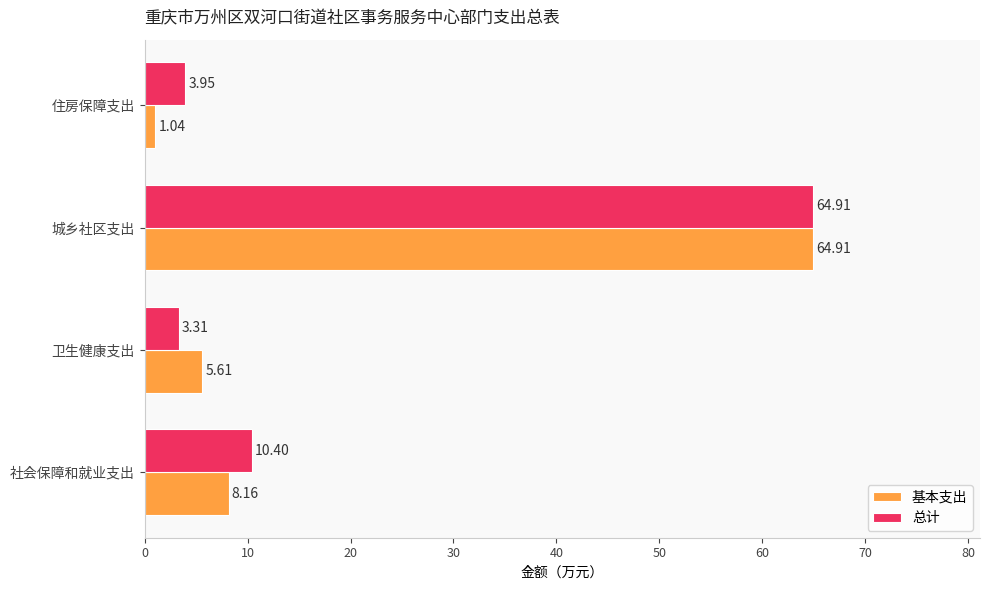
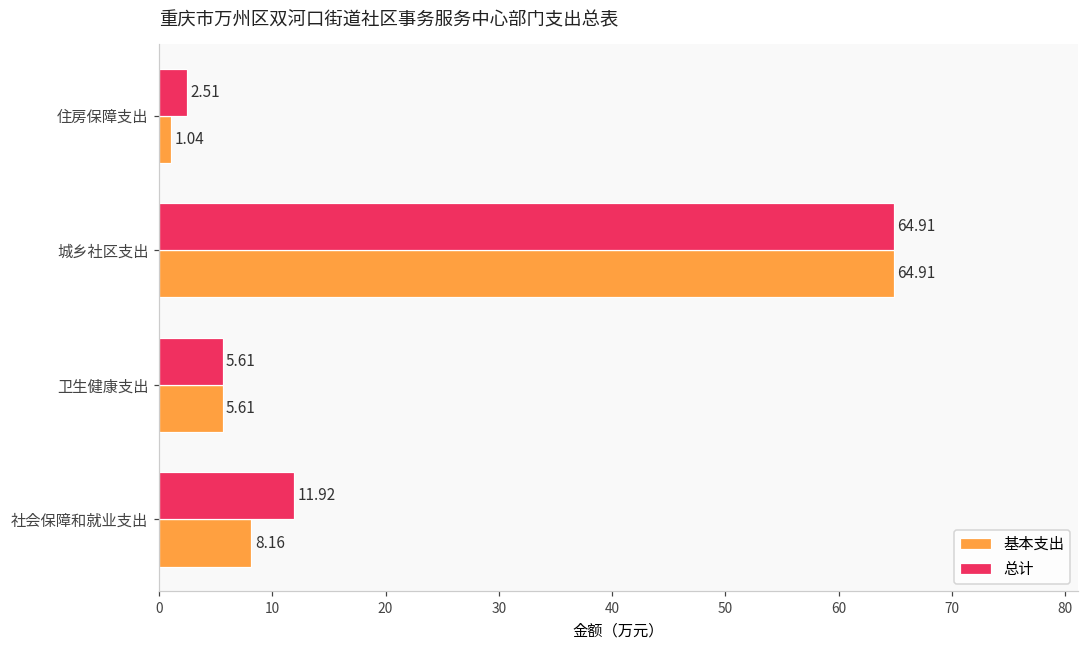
总计, 住房保障支出: 3.95 -> 2.51
总计, 卫生健康支出: 3.31 -> 5.61
总计, 社会保障和就业支出: 10.40 -> 11.92
